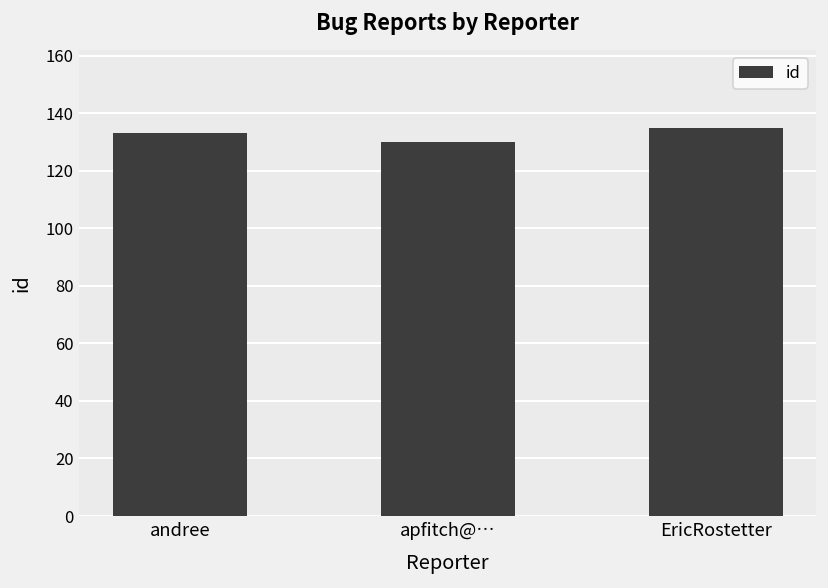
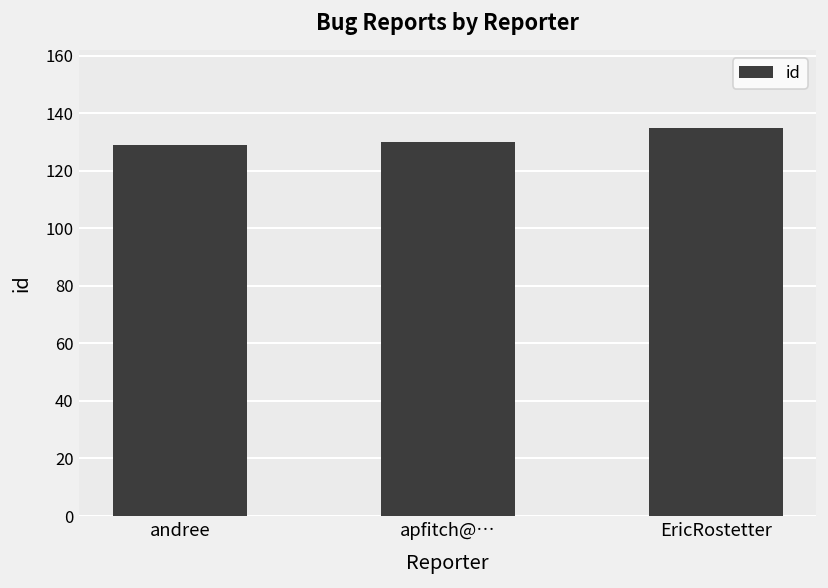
andree: 133 -> 129
